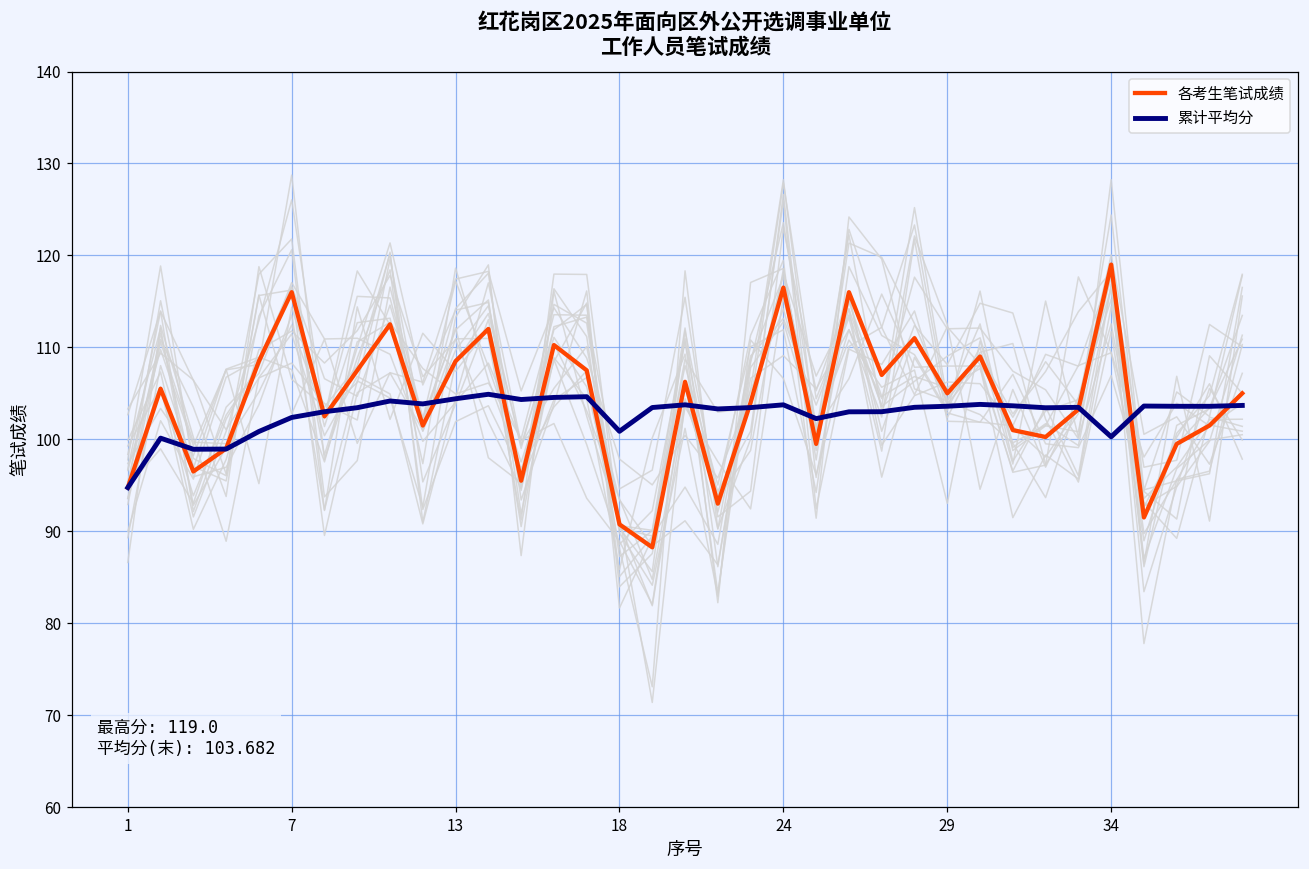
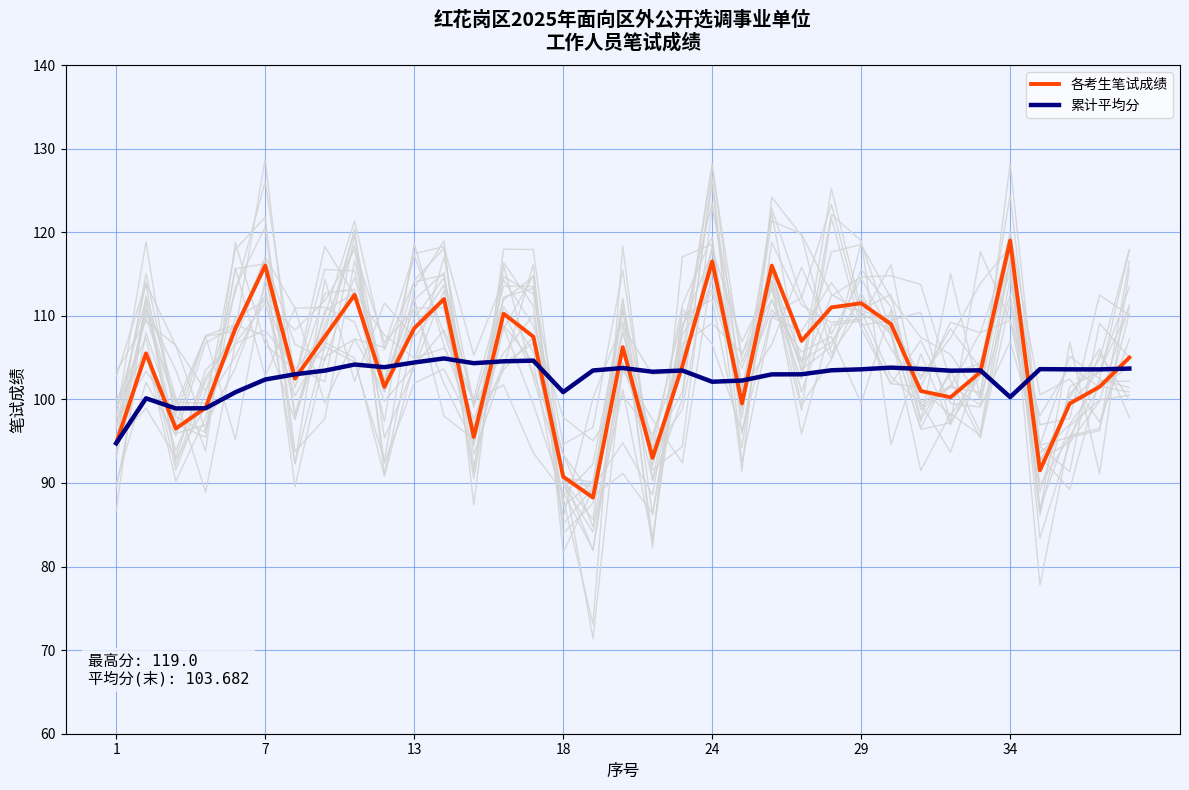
累计平均分, 24: 104 -> 102
各考生笔试成绩, 29: 105 -> 112
